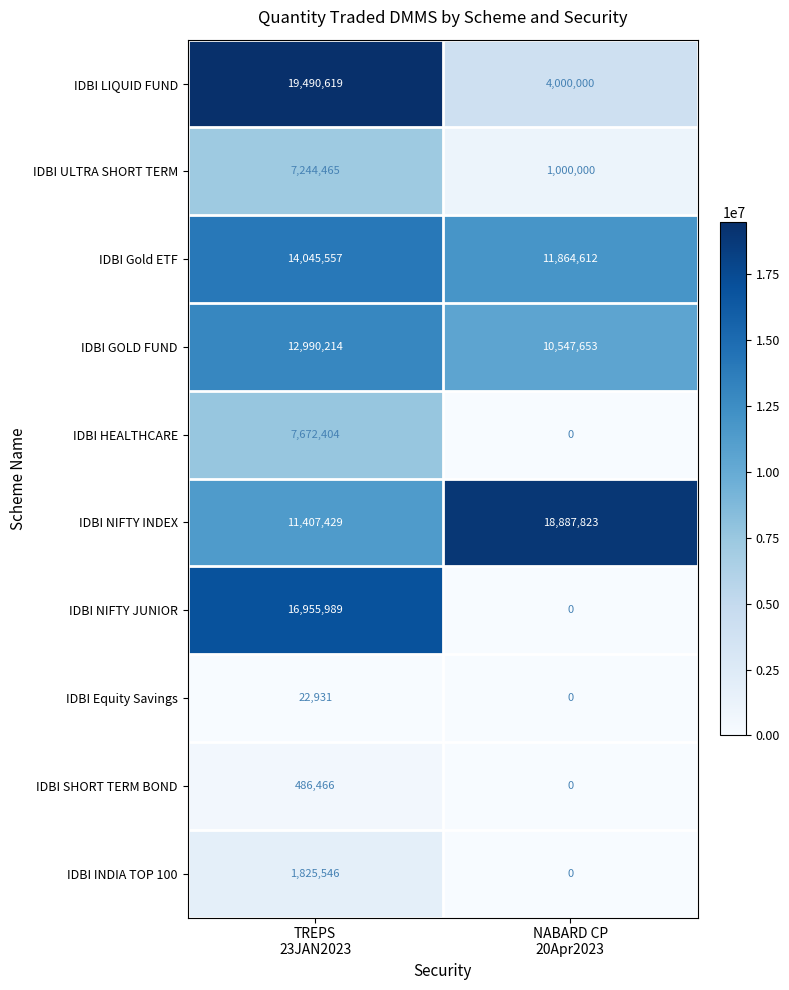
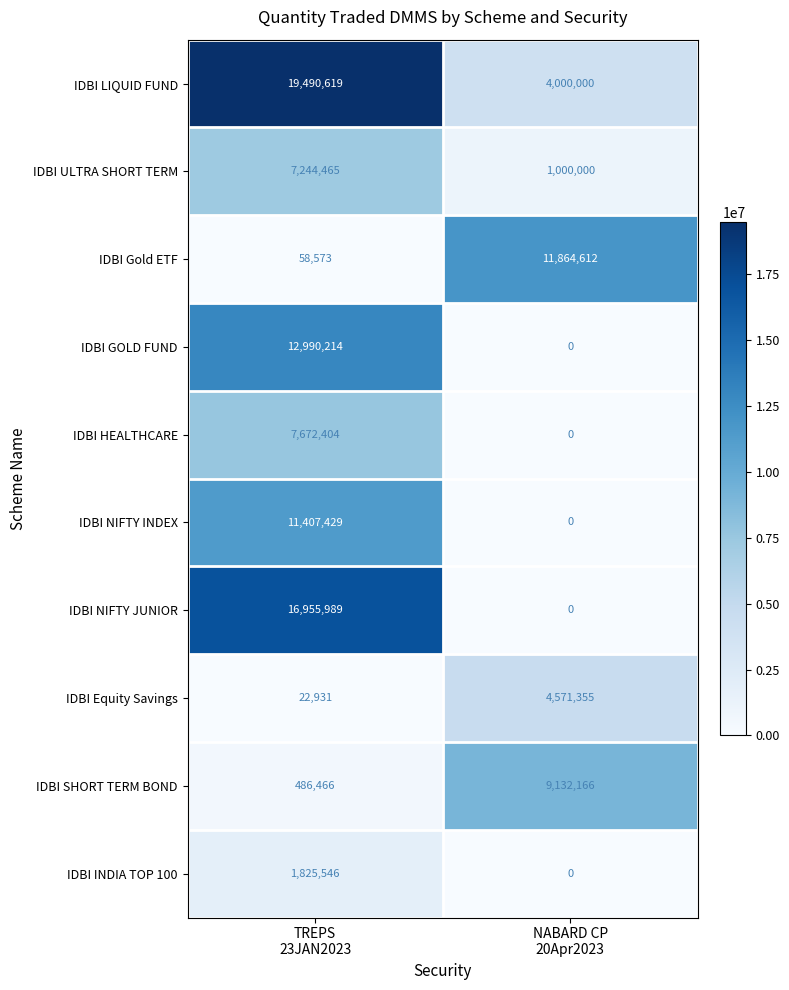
IDBI Gold ETF, TREPS 23JAN2023: 14,045,557 -> 58,573
IDBI GOLD FUND, NABARD CP 20Apr2023: 10,547,653 -> 0
IDBI NIFTY INDEX, NABARD CP 20Apr2023: 18,887,823 -> 0
IDBI Equity Savings, NABARD CP 20Apr2023: 0 -> 4,571,355
IDBI SHORT TERM BOND, NABARD CP 20Apr2023: 0 -> 9,132,166
